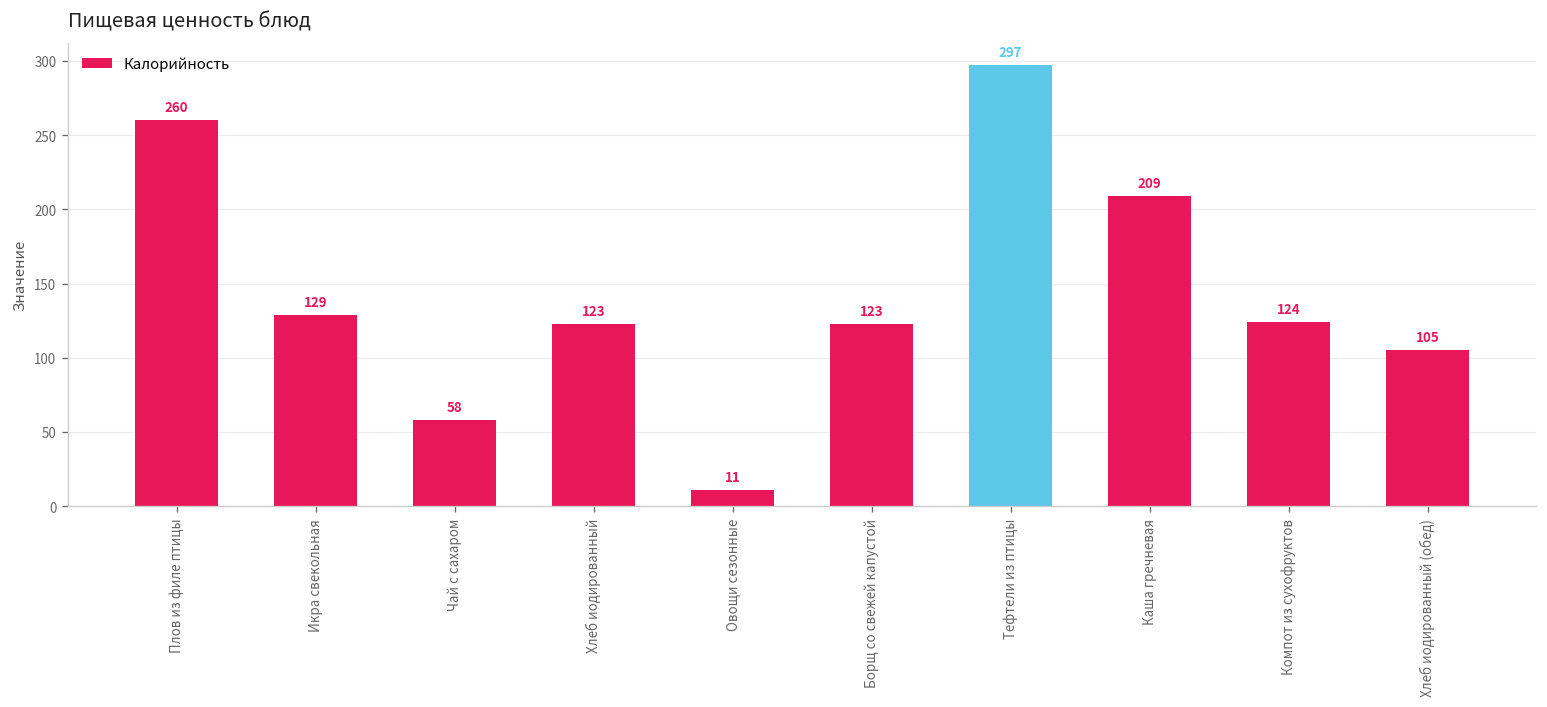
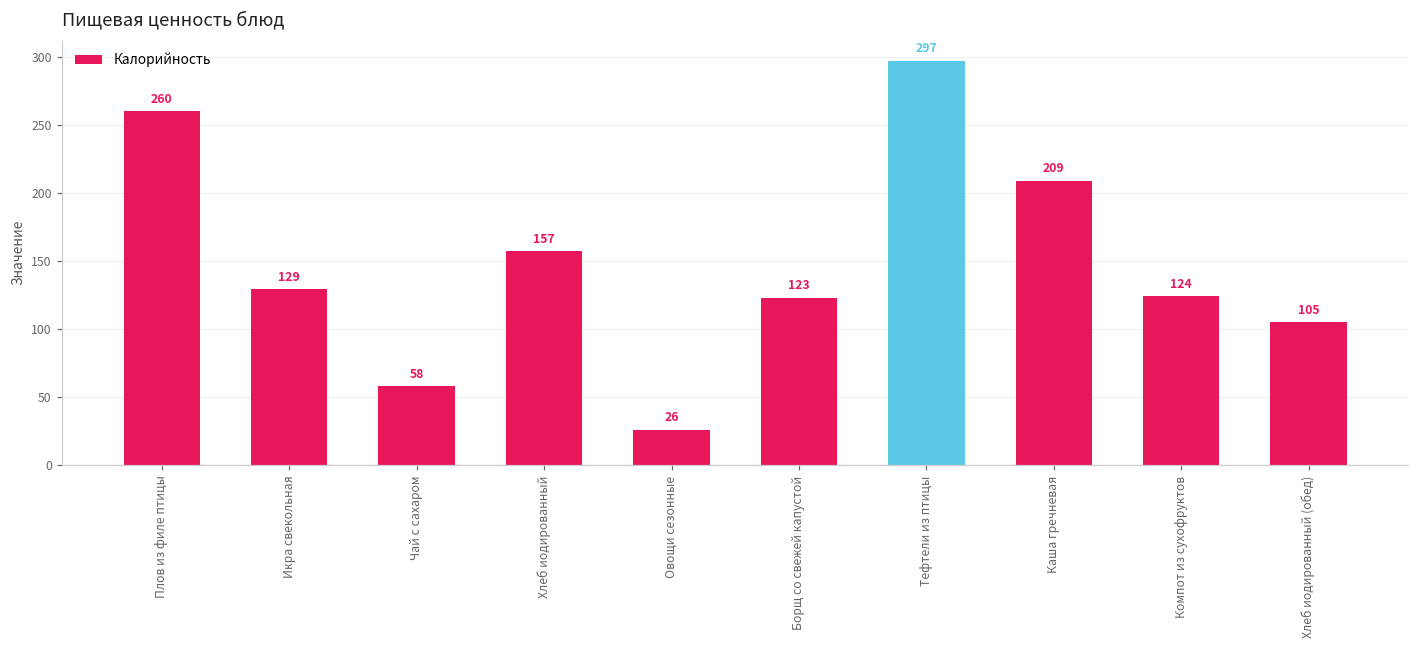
Хлеб иодированный: 123 -> 157
Овощи сезонные: 11 -> 26
